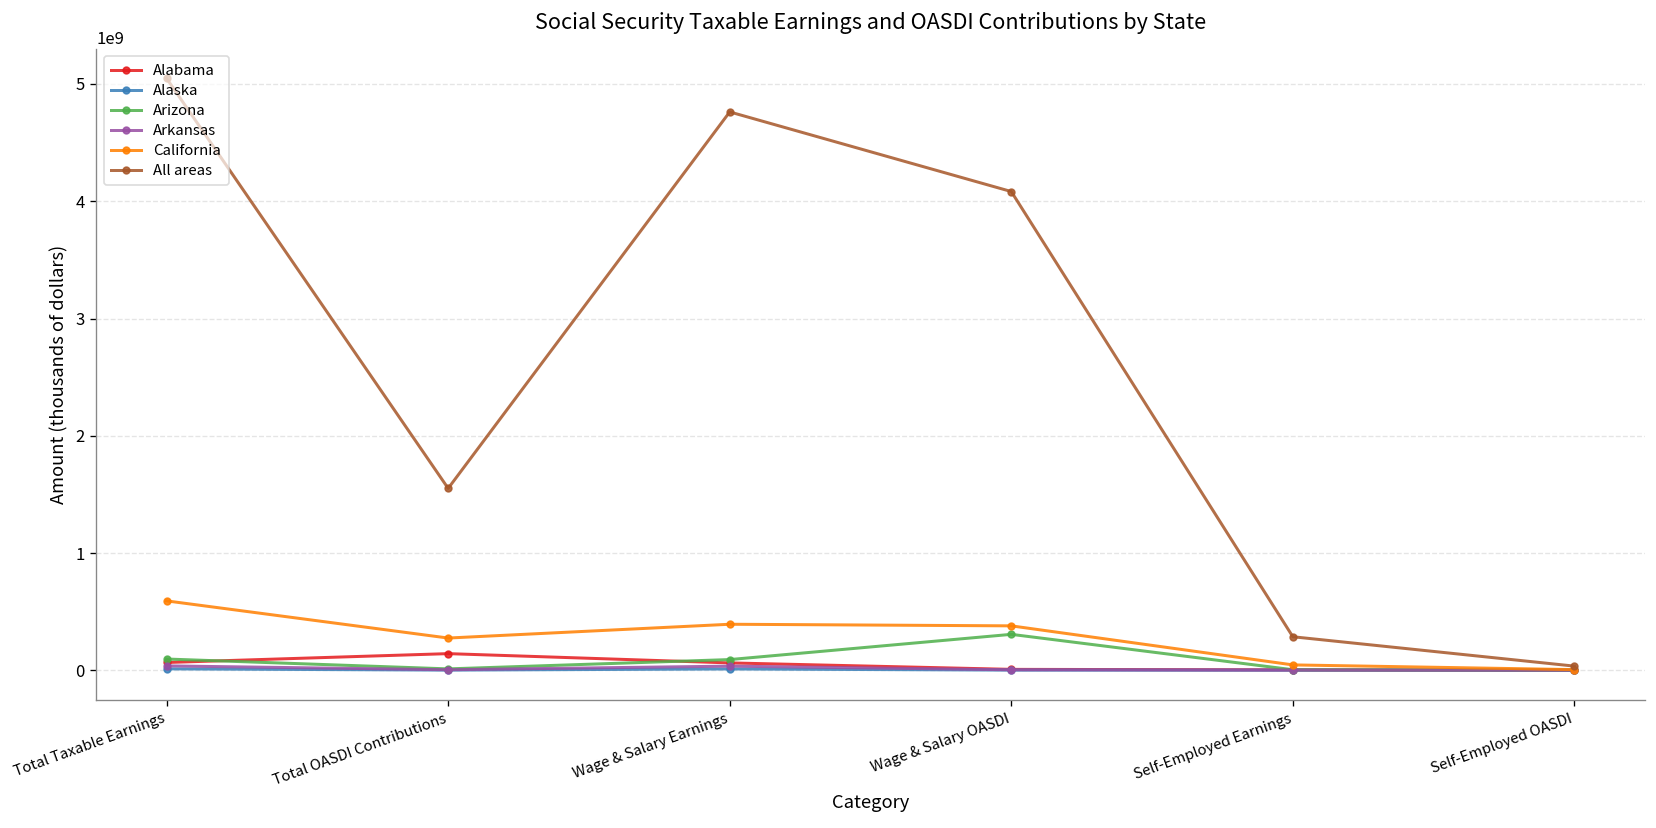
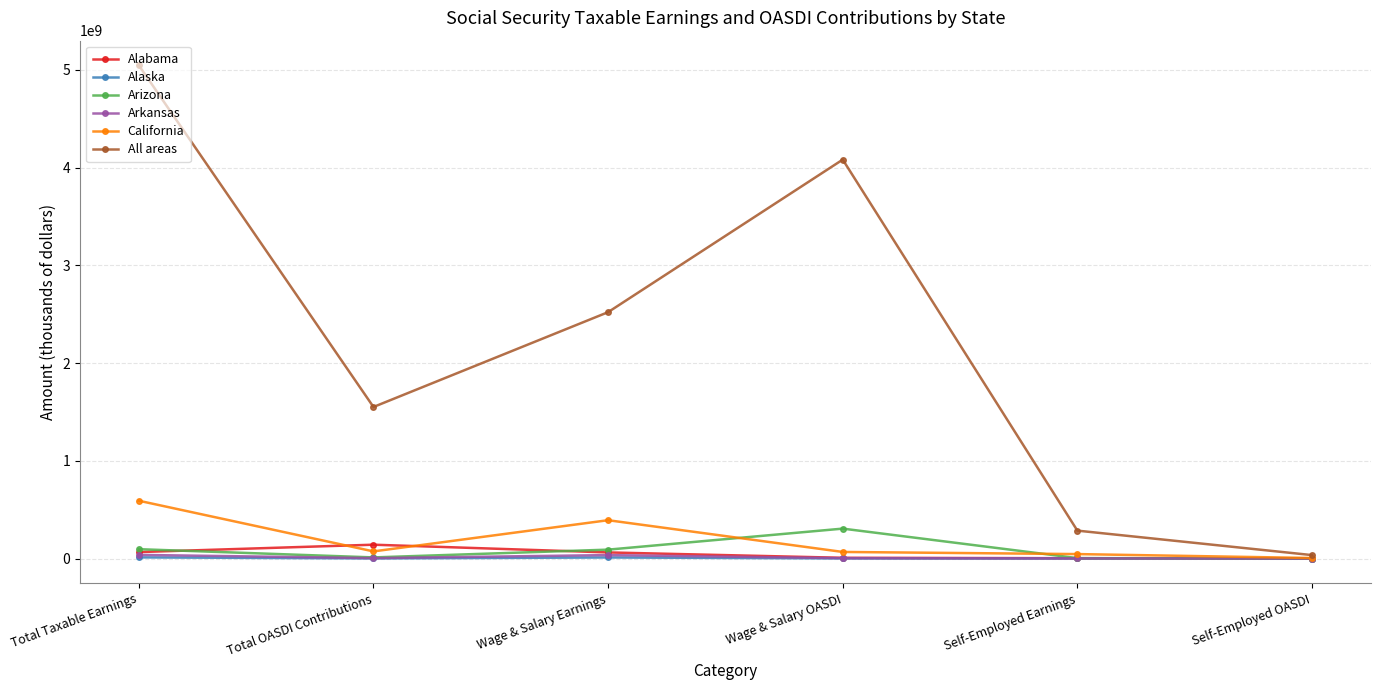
California, Total OASDI Contributions: 300000000 -> 100000000
All areas, Wage & Salary Earnings: 4800000000 -> 2500000000
California, Wage & Salary OASDI: 400000000 -> 100000000
